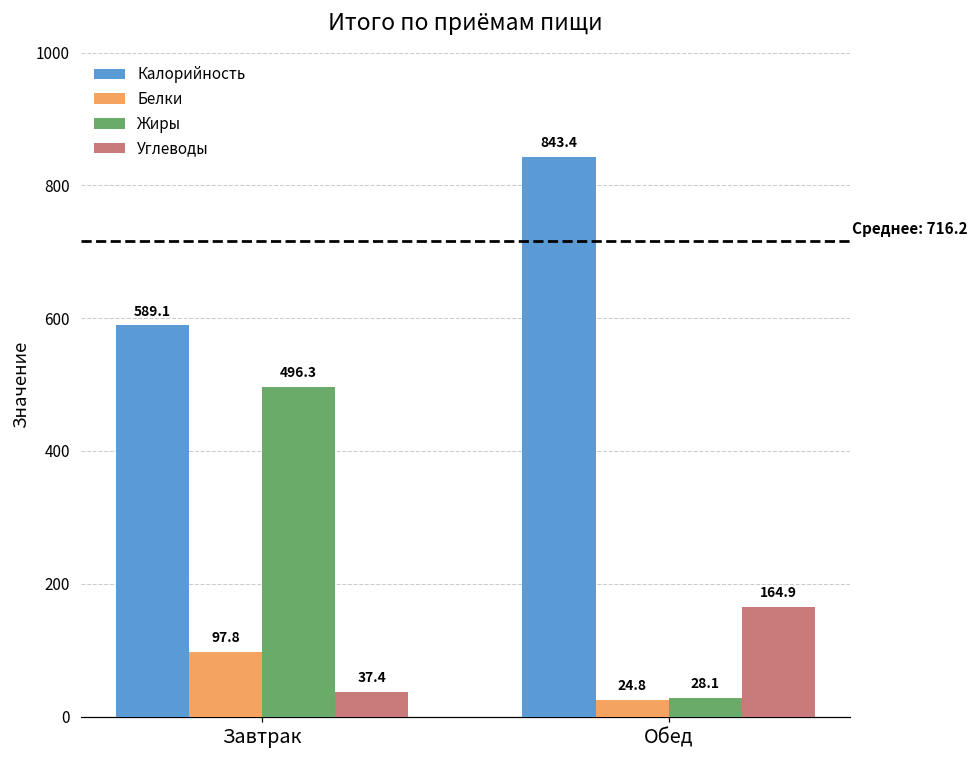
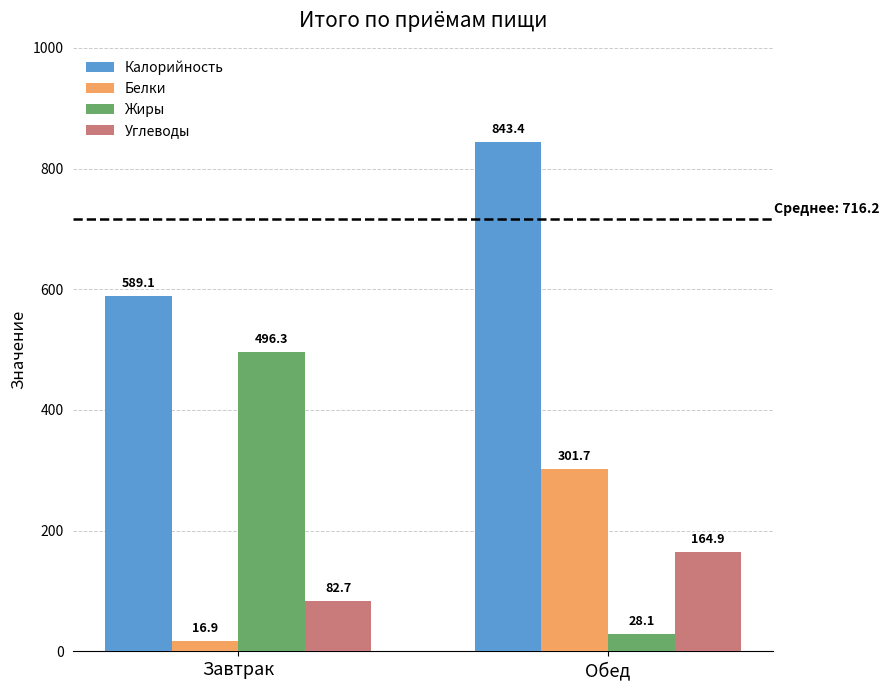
Белки, Завтрак: 97.8 -> 16.9
Углеводы, Завтрак: 37.4 -> 82.7
Белки, Обед: 24.8 -> 301.7
